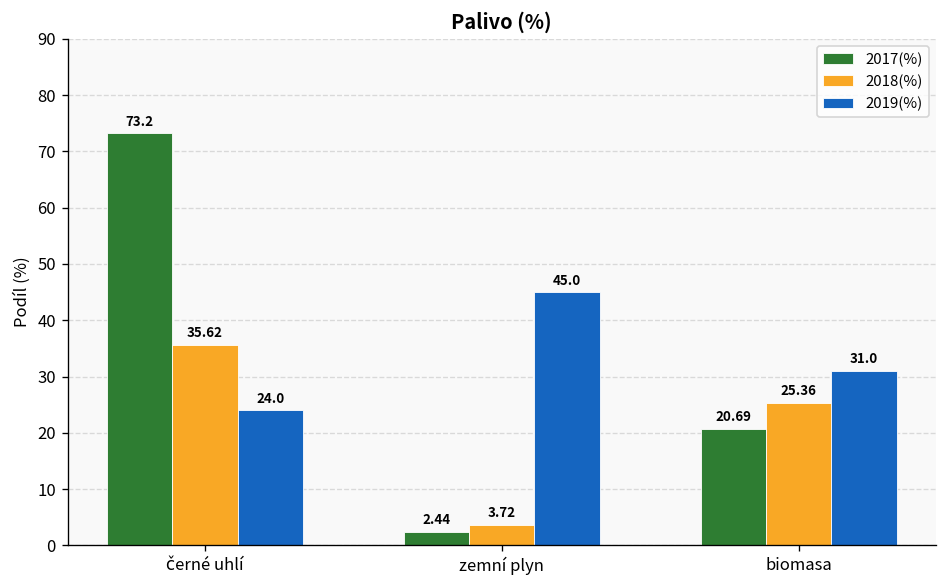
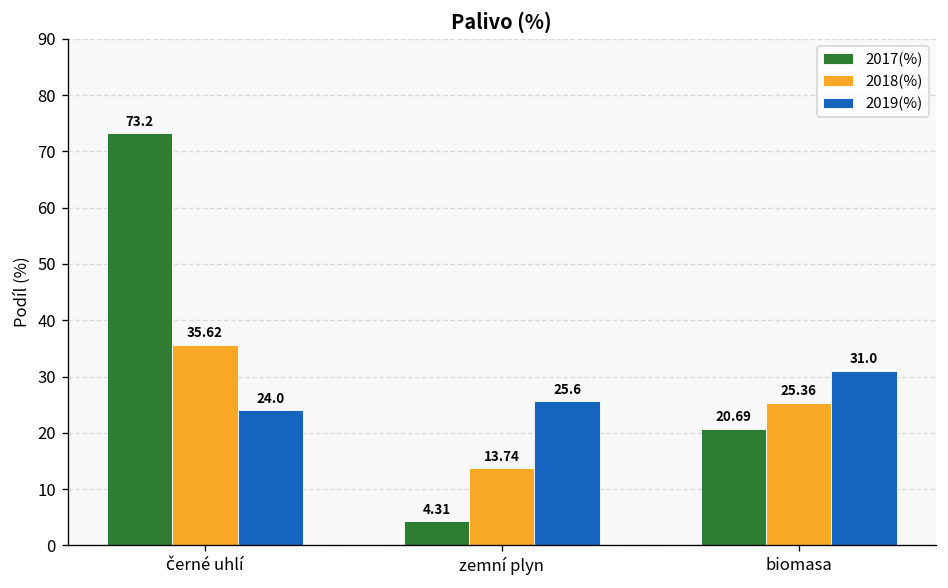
2017(%), zemní plyn: 2.44 -> 4.31
2018(%), zemní plyn: 3.72 -> 13.74
2019(%), zemní plyn: 45.0 -> 25.6
